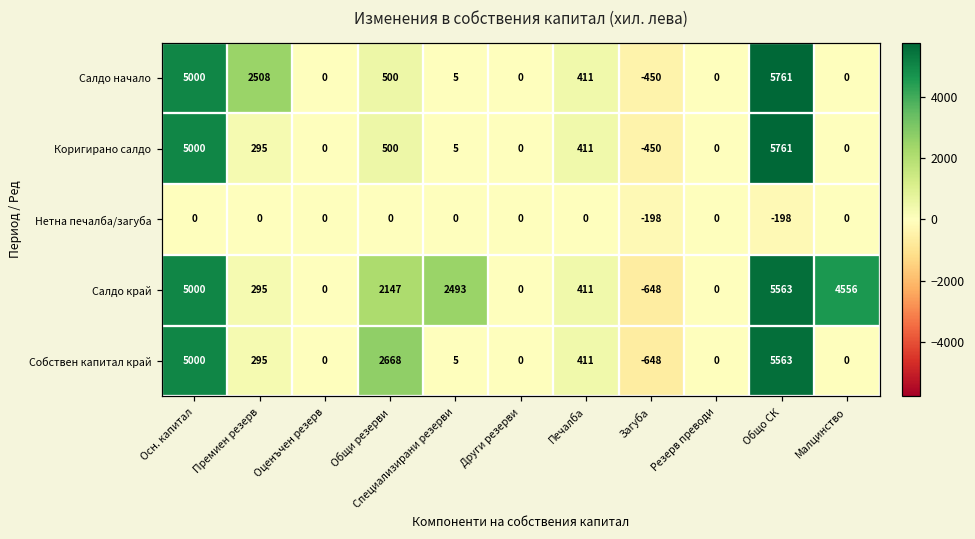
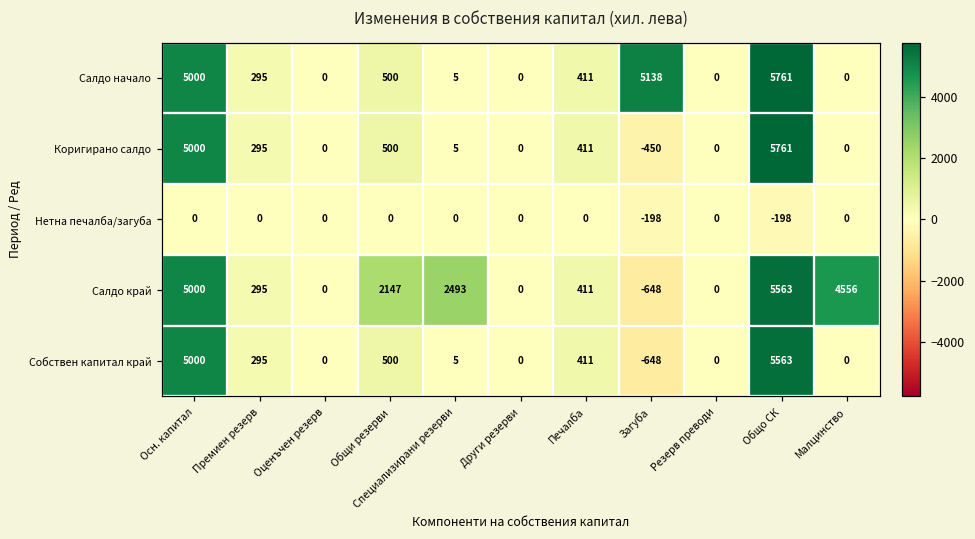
Салдо начало, Премиен резерв: 2508 -> 295
Салдо начало, Загуба: -450 -> 5138
Собствен капитал край, Общи резерви: 2668 -> 500
